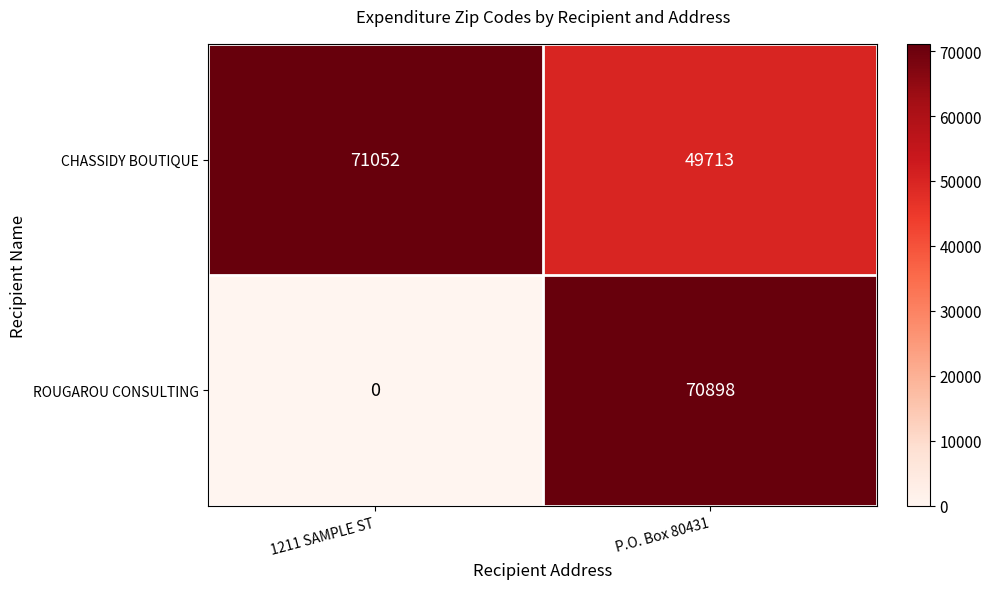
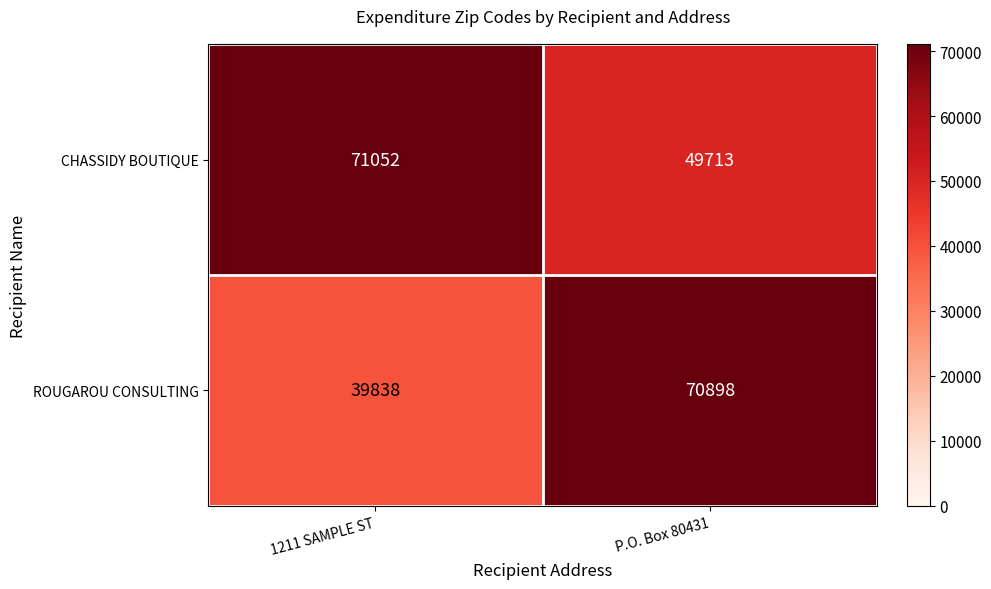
ROUGAROU CONSULTING, 1211 SAMPLE ST: 0 -> 39838
